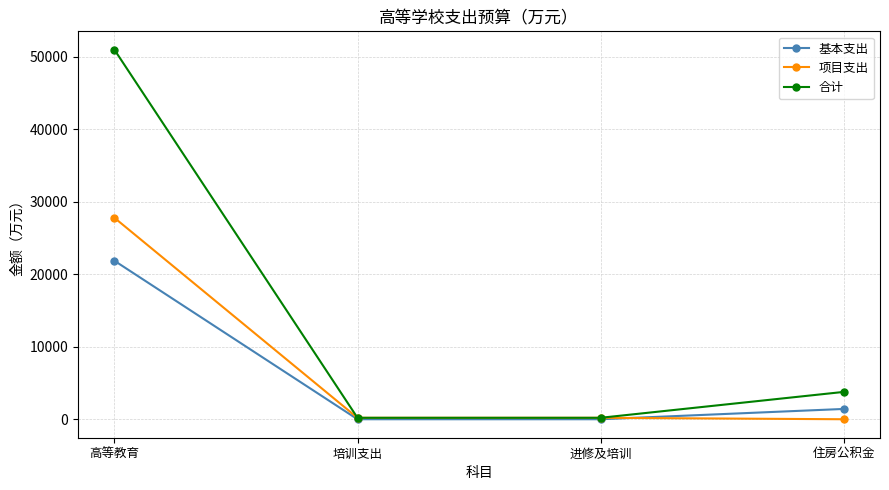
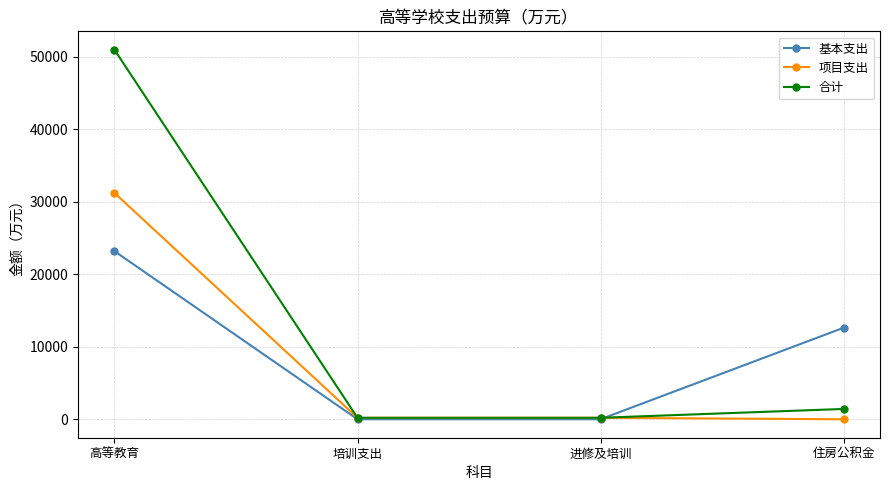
基本支出, 高等教育: 22000 -> 23000
项目支出, 高等教育: 28000 -> 31000
基本支出, 住房公积金: 1000 -> 13000
合计, 住房公积金: 4000 -> 1000
